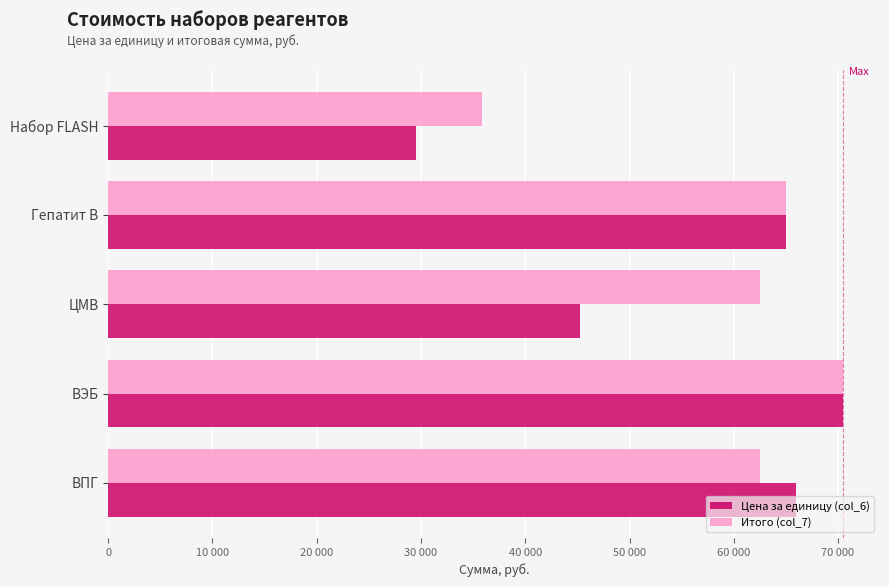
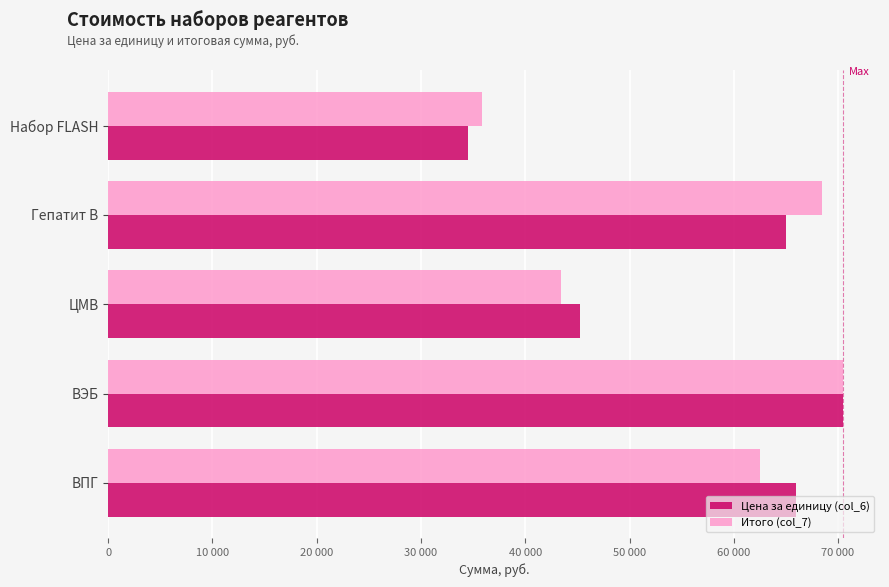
Цена за единицу (col_6), Набор FLASH: 29500 -> 34500
Итого (col_7), Гепатит В: 65000 -> 68500
Итого (col_7), ЦМВ: 62500 -> 43400
